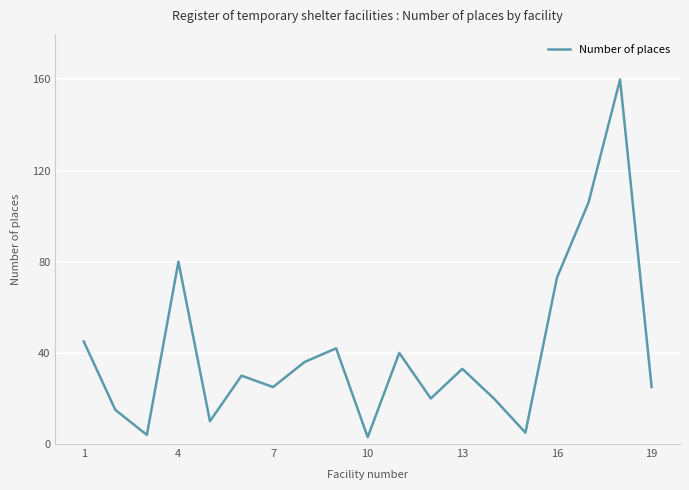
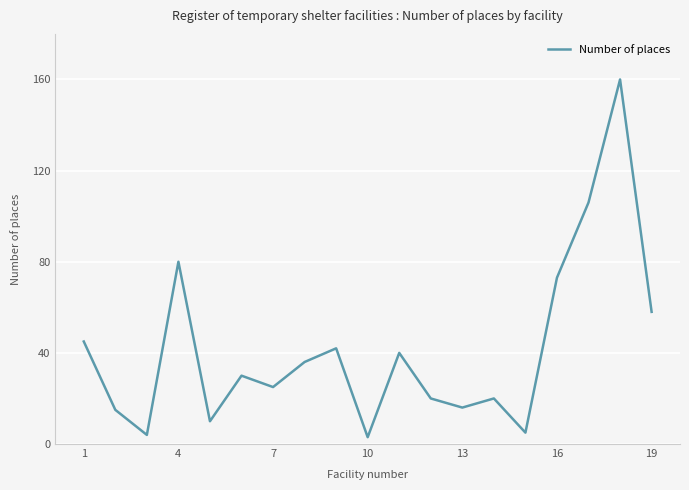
13: 33 -> 16
19: 25 -> 58
